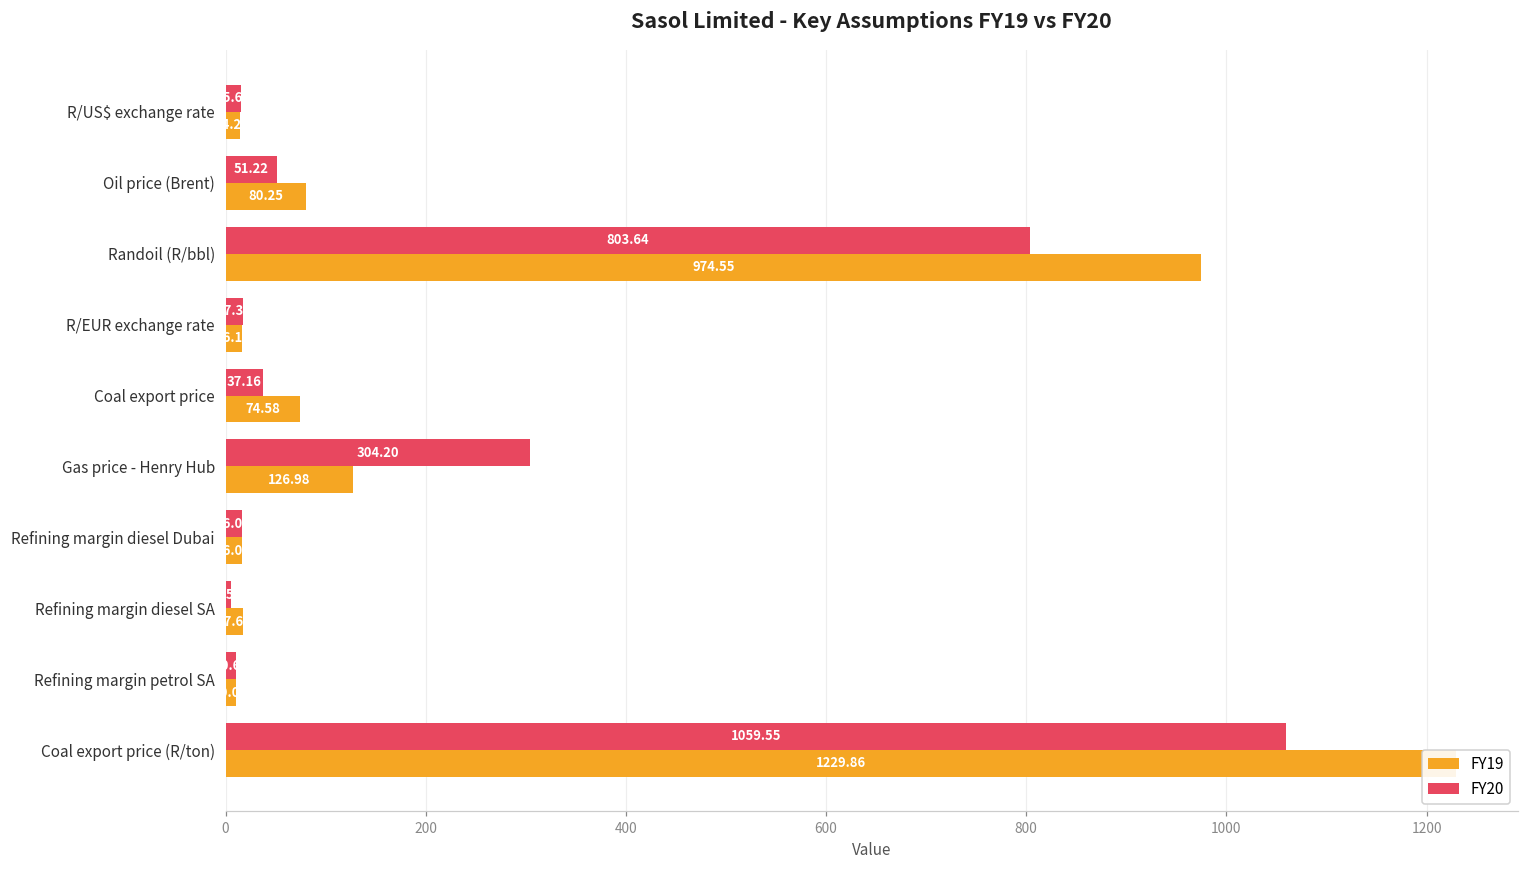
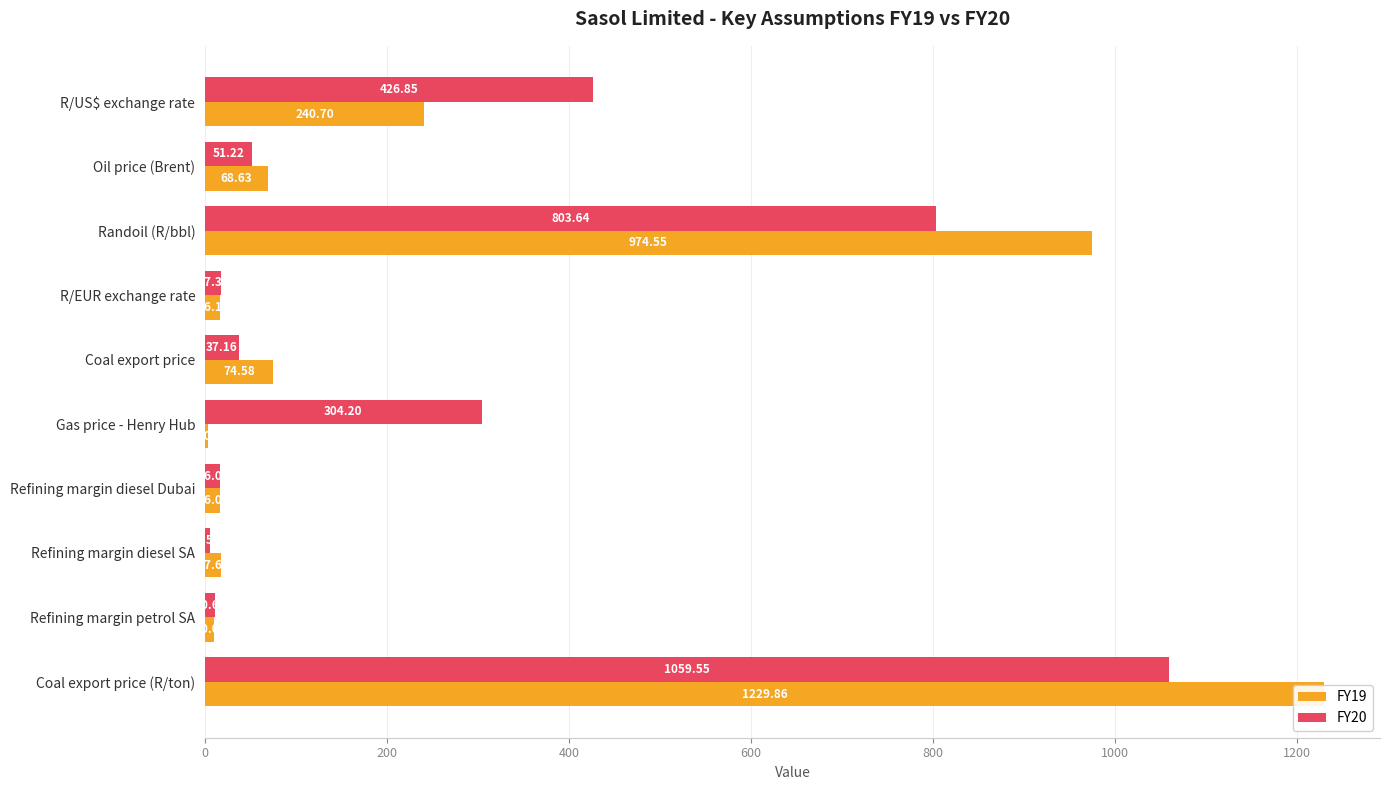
FY20, R/US$ exchange rate: 20 -> 430
FY19, R/US$ exchange rate: 10 -> 240
FY19, Oil price (Brent): 80.25 -> 68.63
FY19, Gas price - Henry Hub: 130 -> 0
